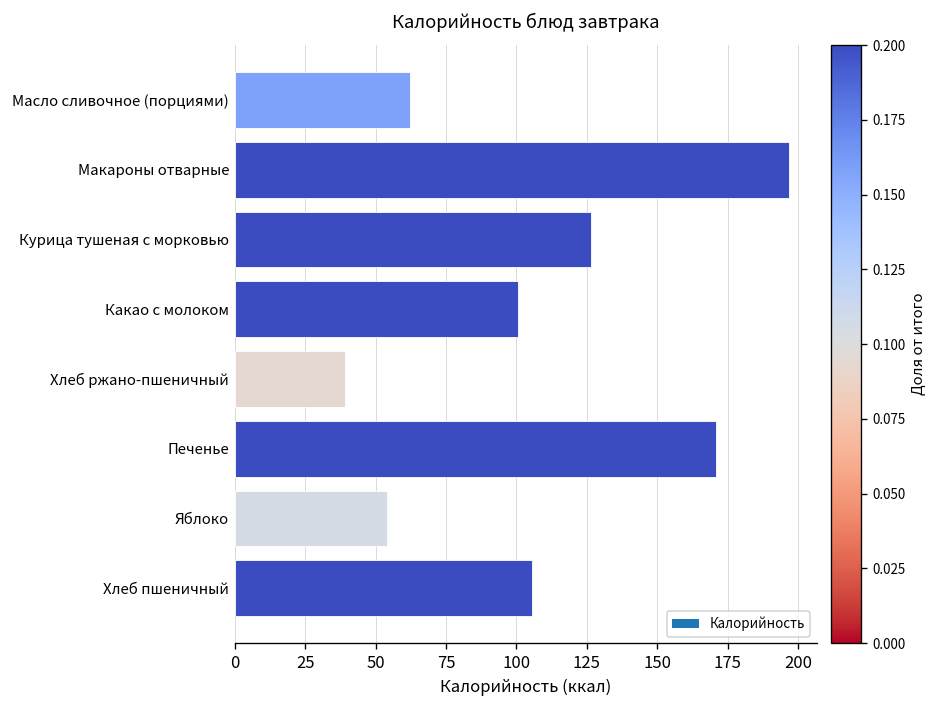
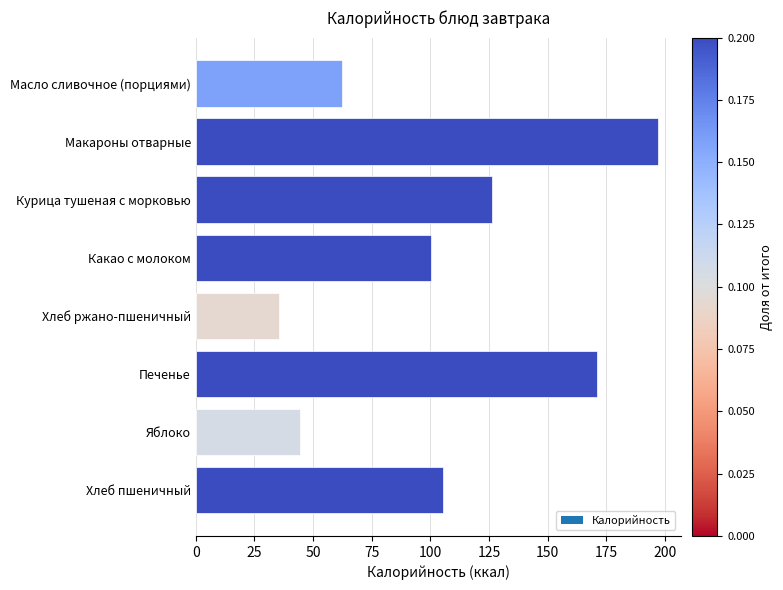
Хлеб ржано-пшеничный: 39 -> 35
Яблоко: 54 -> 44
